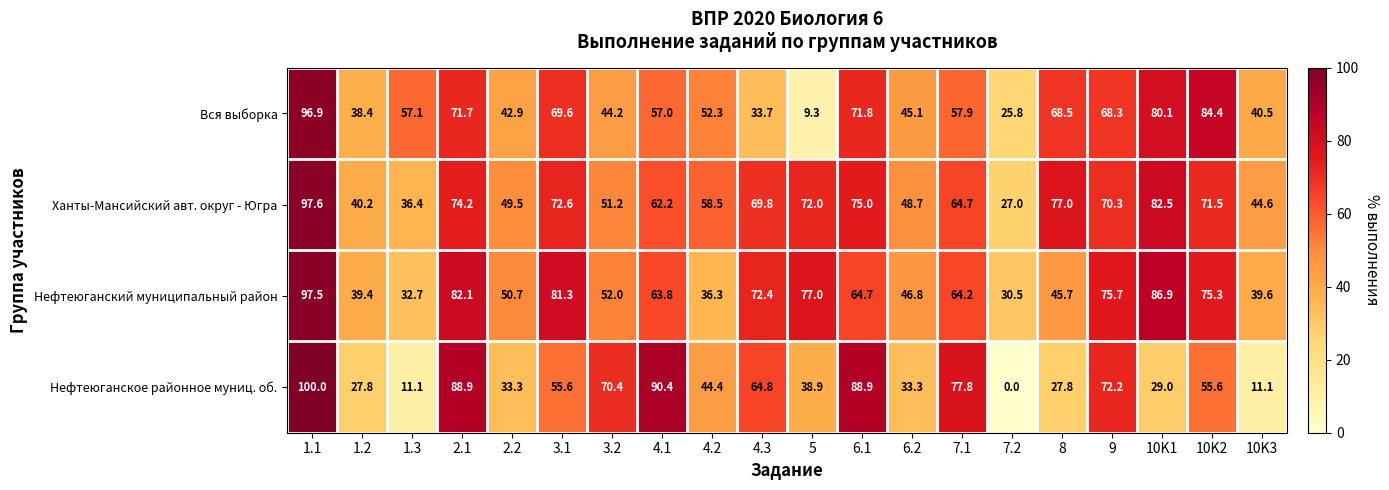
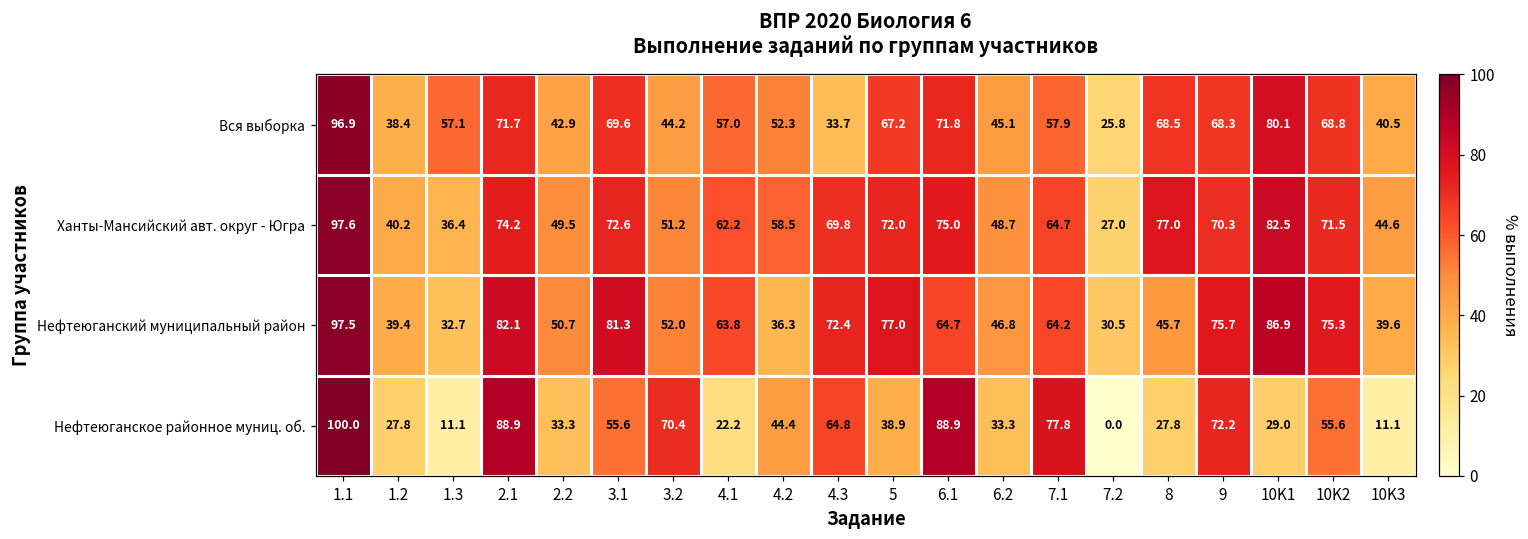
Вся выборка, 5: 9.3 -> 67.2
Вся выборка, 10K2: 84.4 -> 68.8
Нефтеюганское районное муниц. об., 4.1: 90.4 -> 22.2
